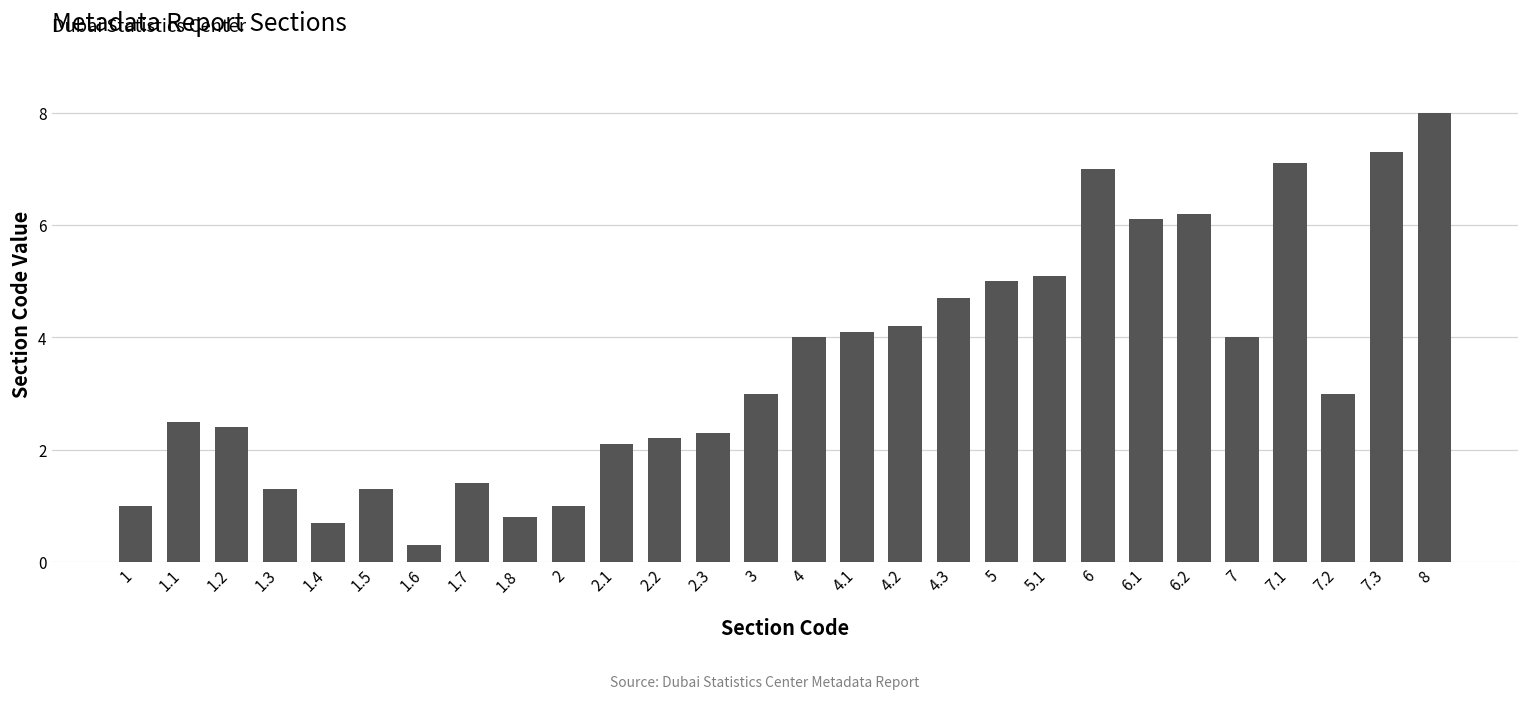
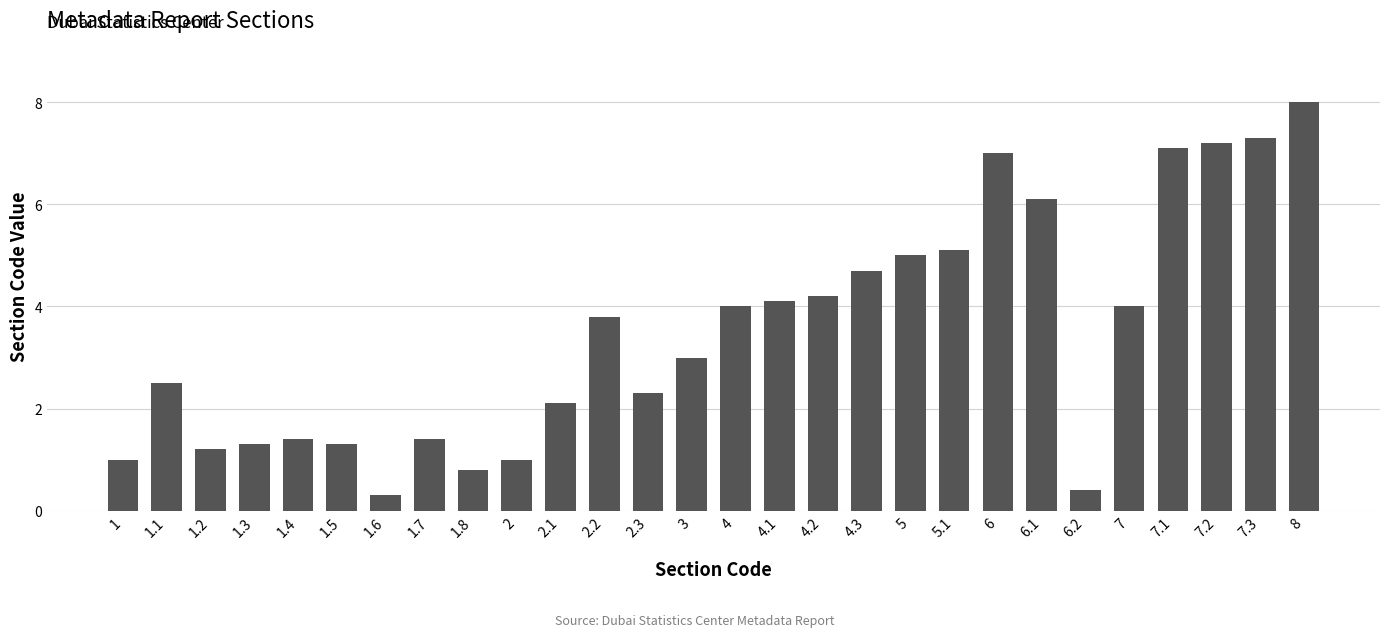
1.2: 2.4 -> 1.2
1.4: 0.7 -> 1.4
2.2: 2.2 -> 3.8
6.2: 6.2 -> 0.4
7.2: 3.0 -> 7.2
